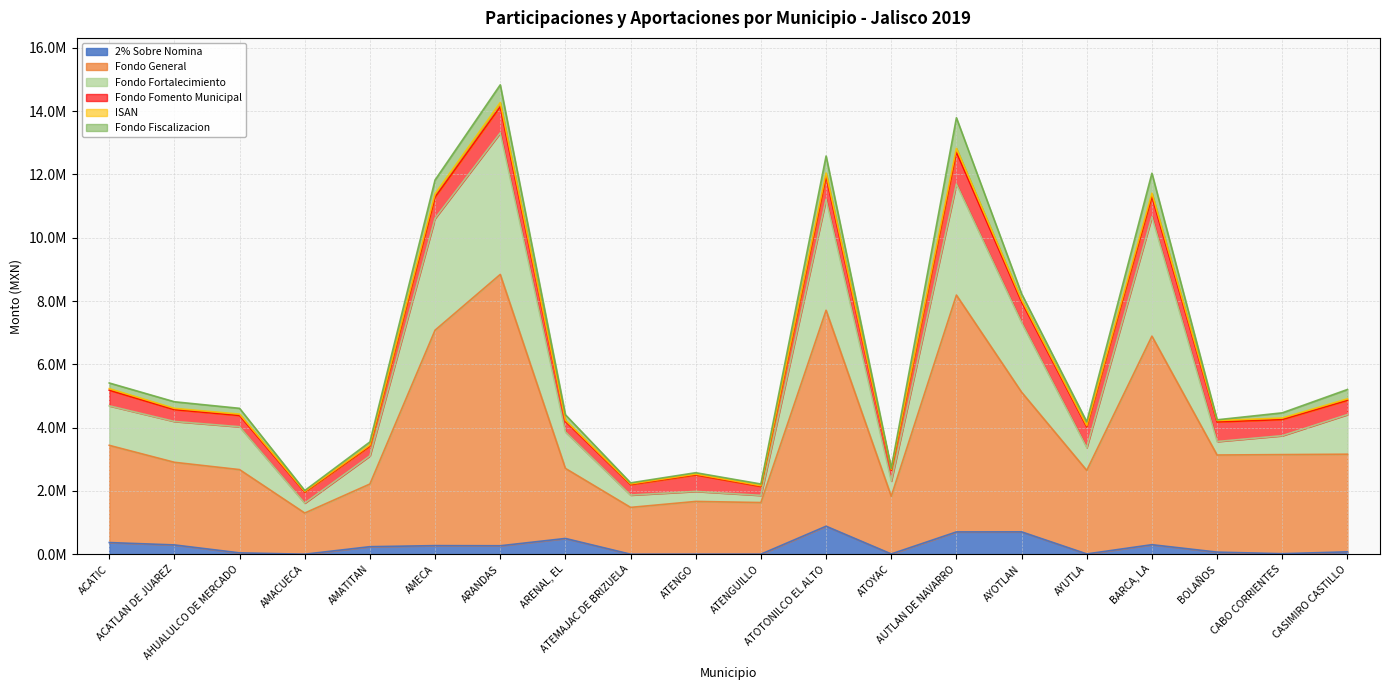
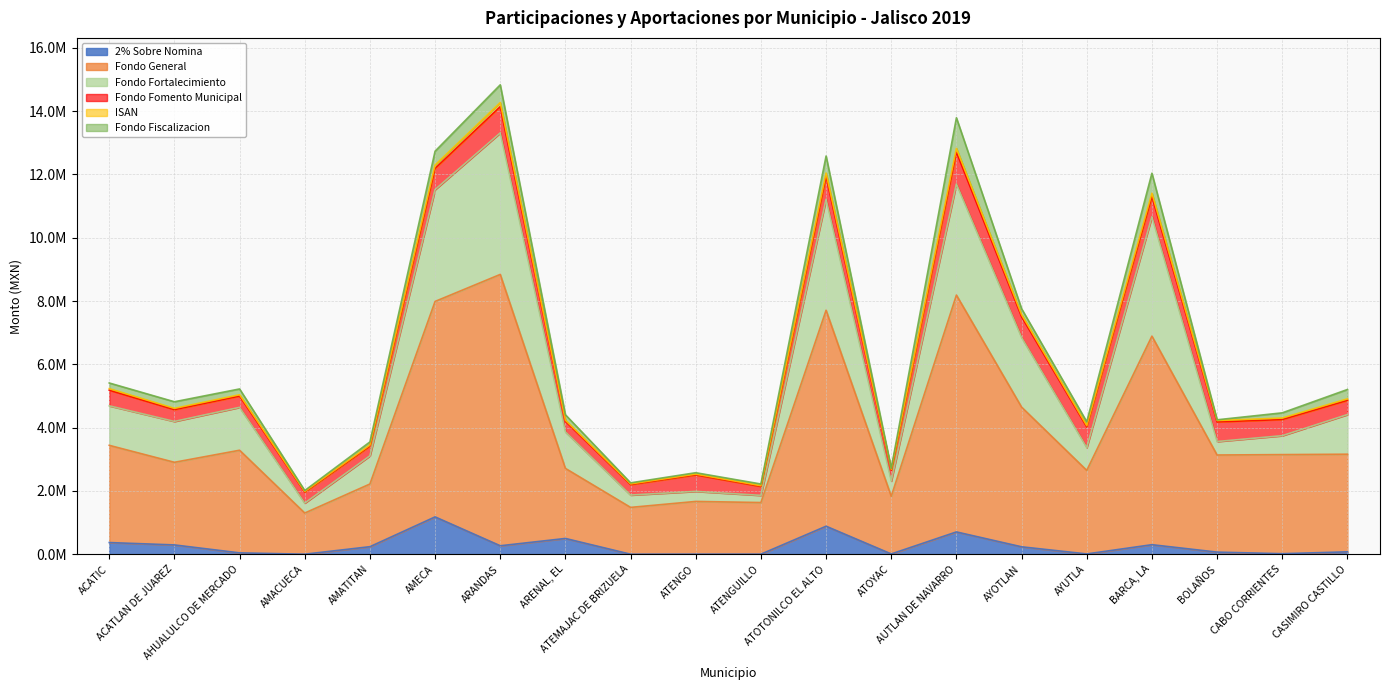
Fondo General, AHUALULCO DE MERCADO: 2600000 -> 3200000
2% Sobre Nomina, AMECA: 300000 -> 1200000
2% Sobre Nomina, AYOTLAN: 700000 -> 200000
